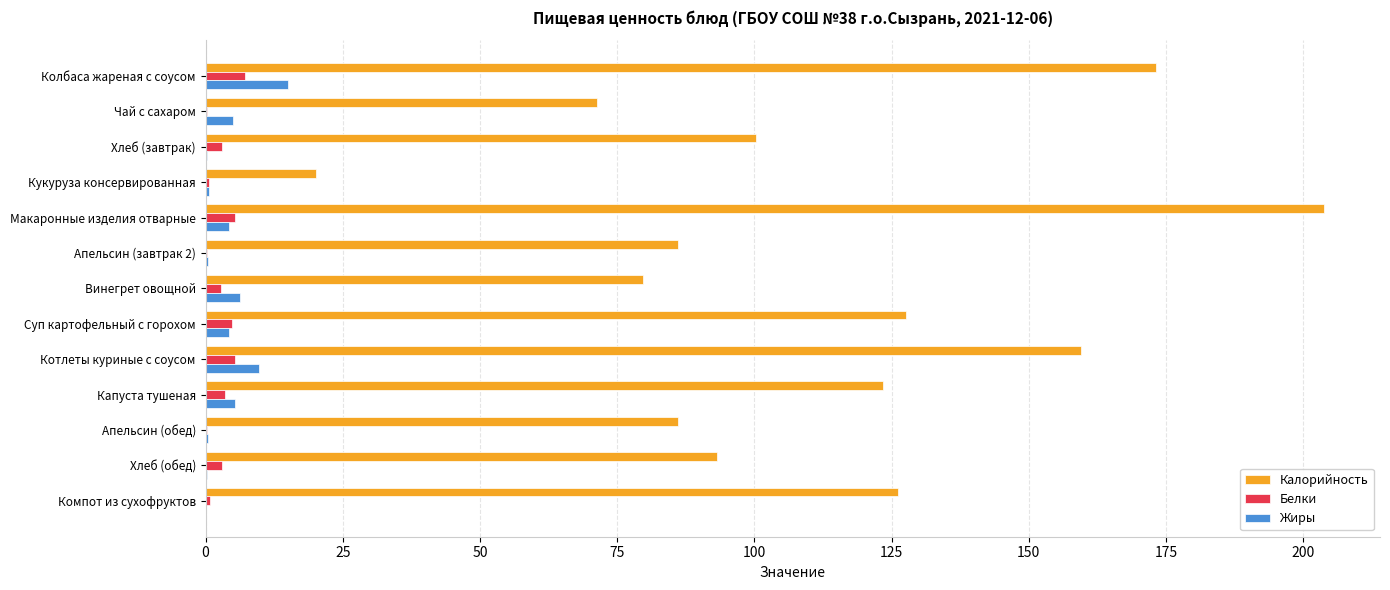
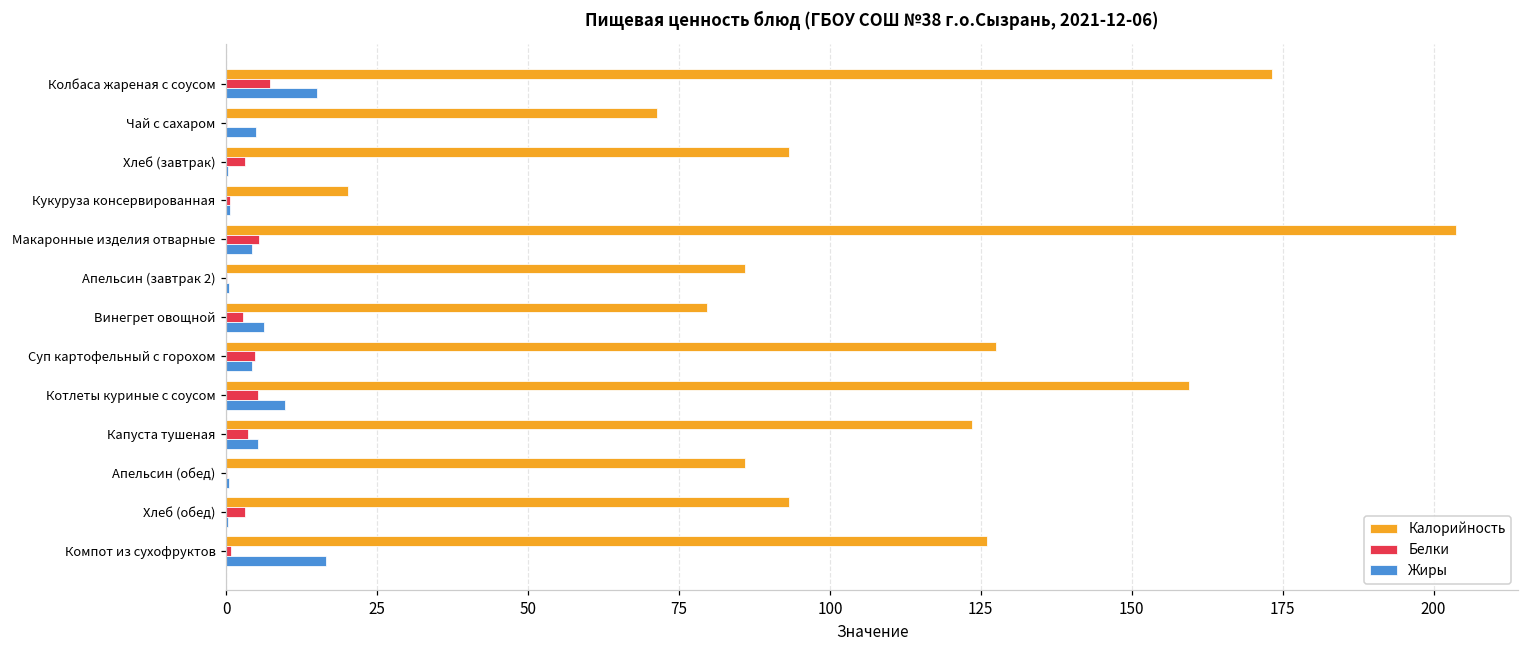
Калорийность, Хлеб (завтрак): 100 -> 93
Жиры, Компот из сухофруктов: 0 -> 17
